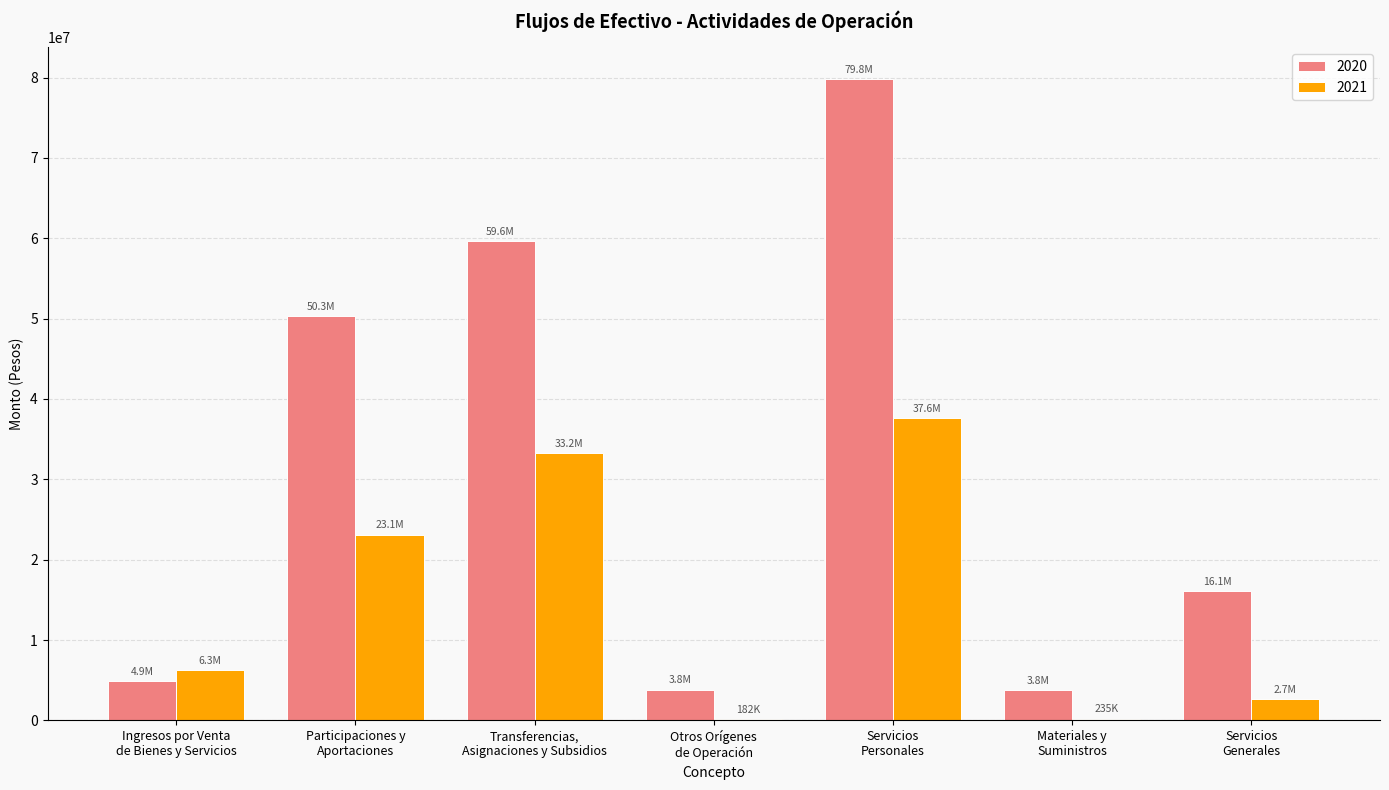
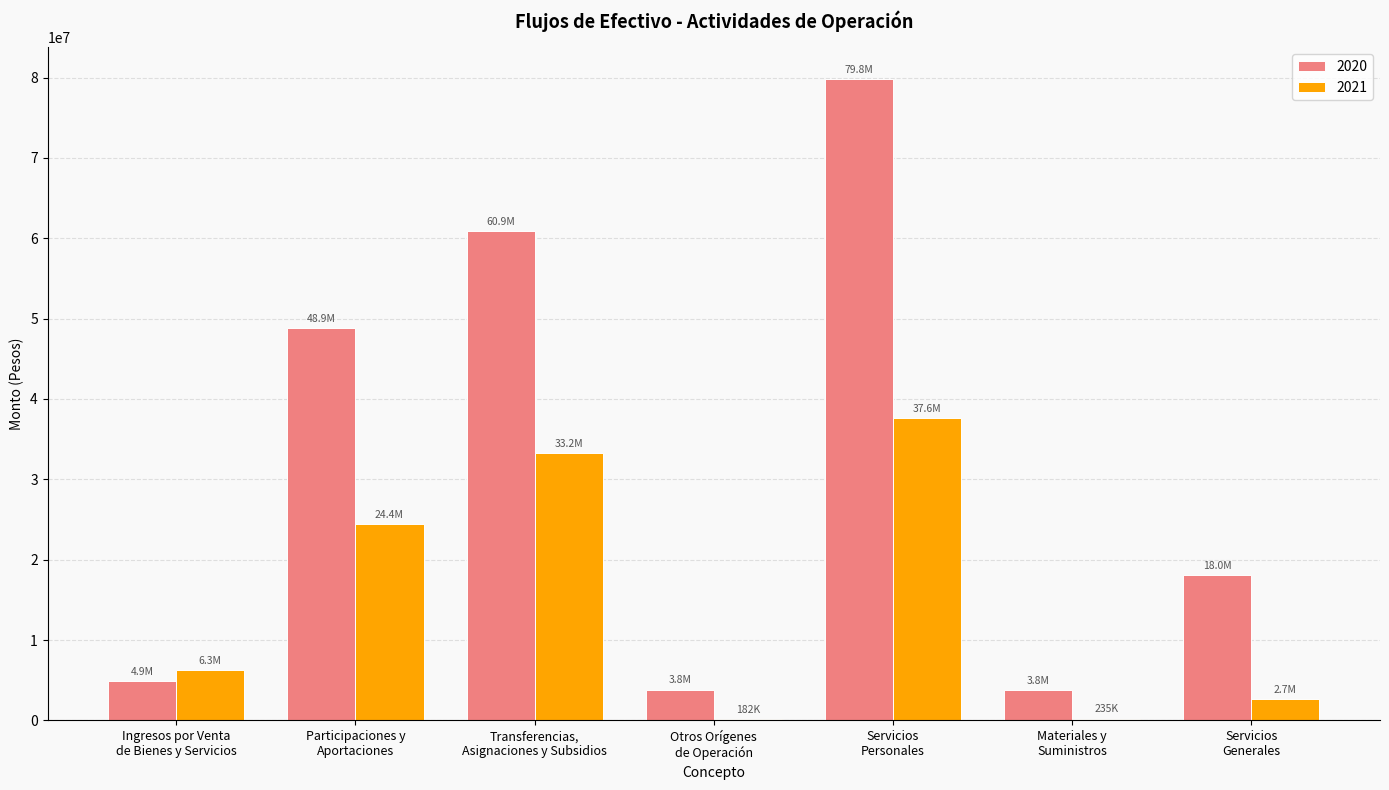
2020, Participaciones y Aportaciones: 50.3M -> 48.9M
2021, Participaciones y Aportaciones: 23.1M -> 24.4M
2020, Transferencias, Asignaciones y Subsidios: 59.6M -> 60.9M
2020, Servicios Generales: 16.1M -> 18.0M
